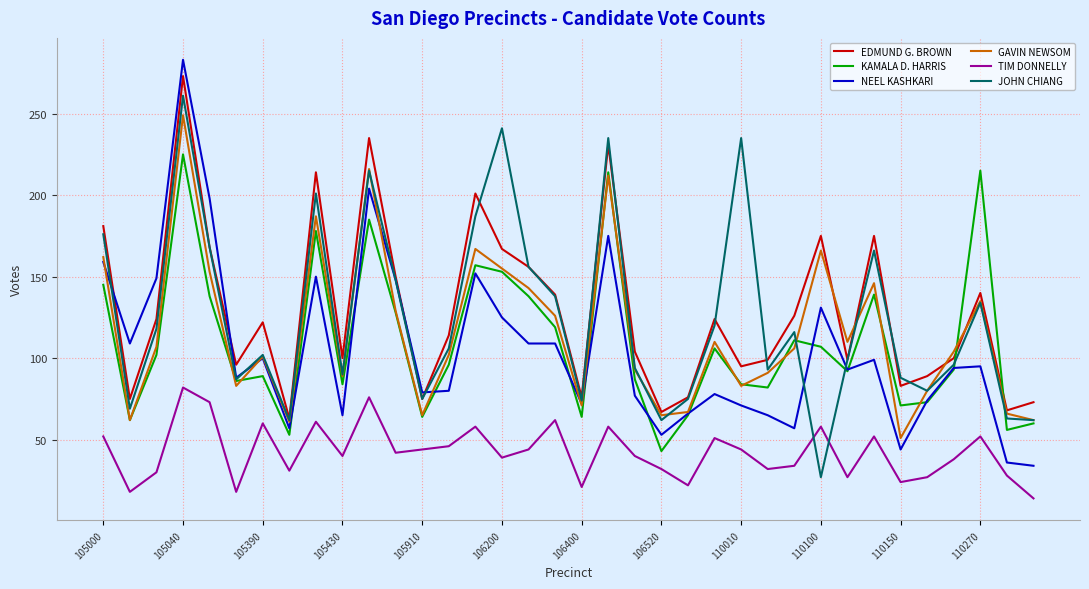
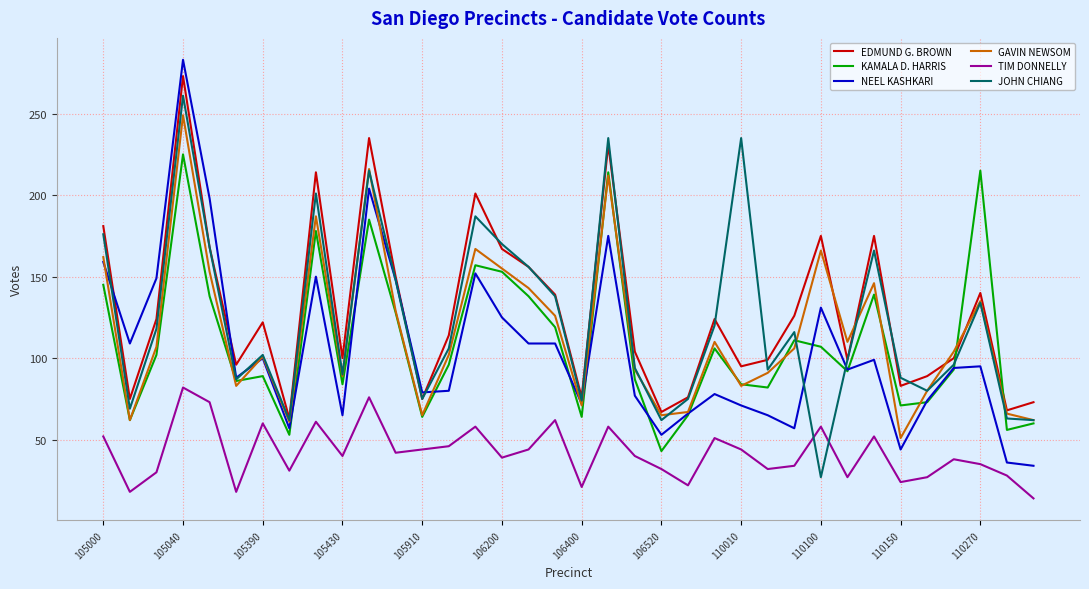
JOHN CHIANG, 106200: 241 -> 170
TIM DONNELLY, 110270: 52 -> 35
